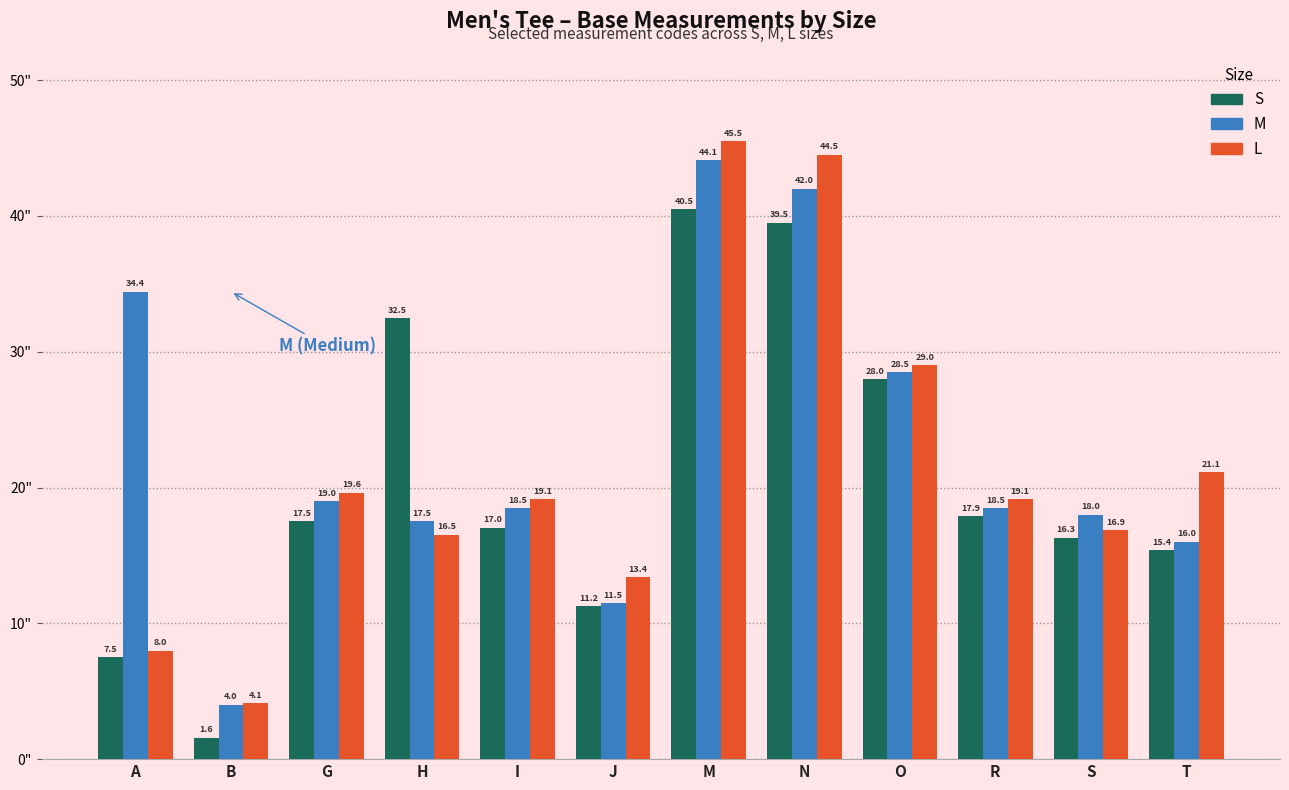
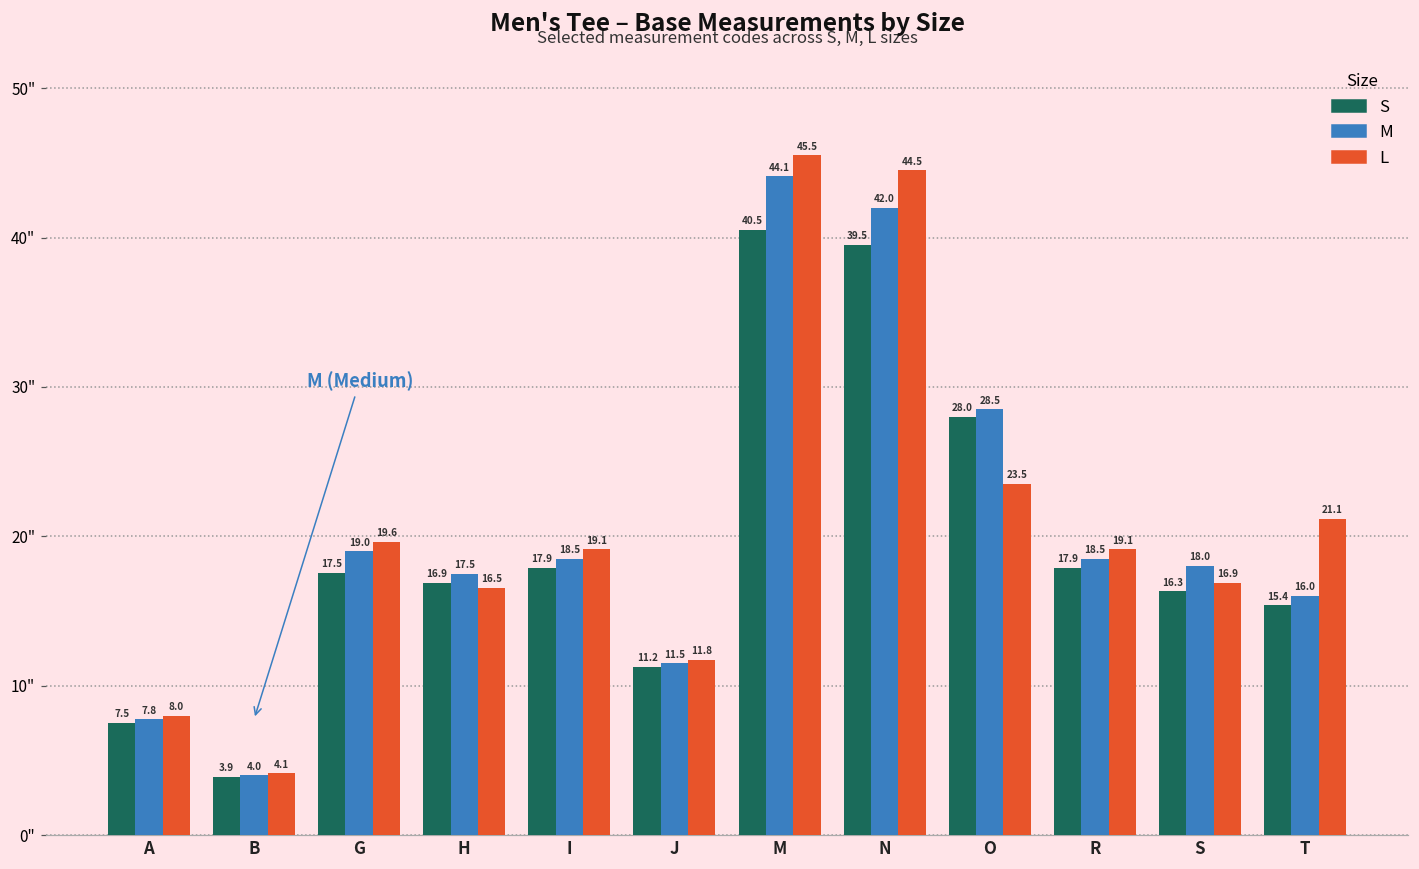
M, A: 34.4 -> 7.8
S, B: 1.6 -> 3.9
S, H: 32.5 -> 16.9
S, I: 17.0 -> 17.9
L, J: 13.4 -> 11.8
L, O: 29.0 -> 23.5
